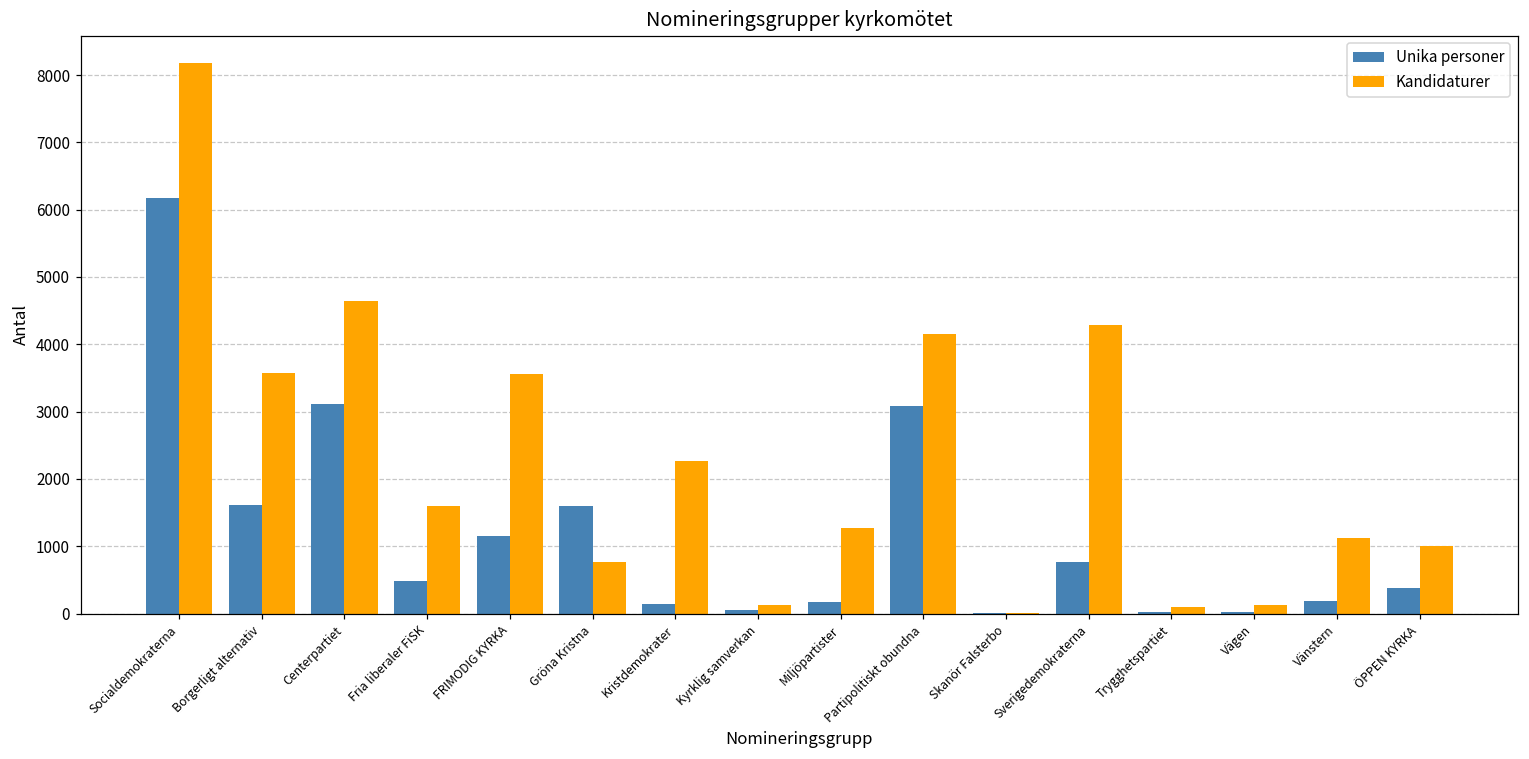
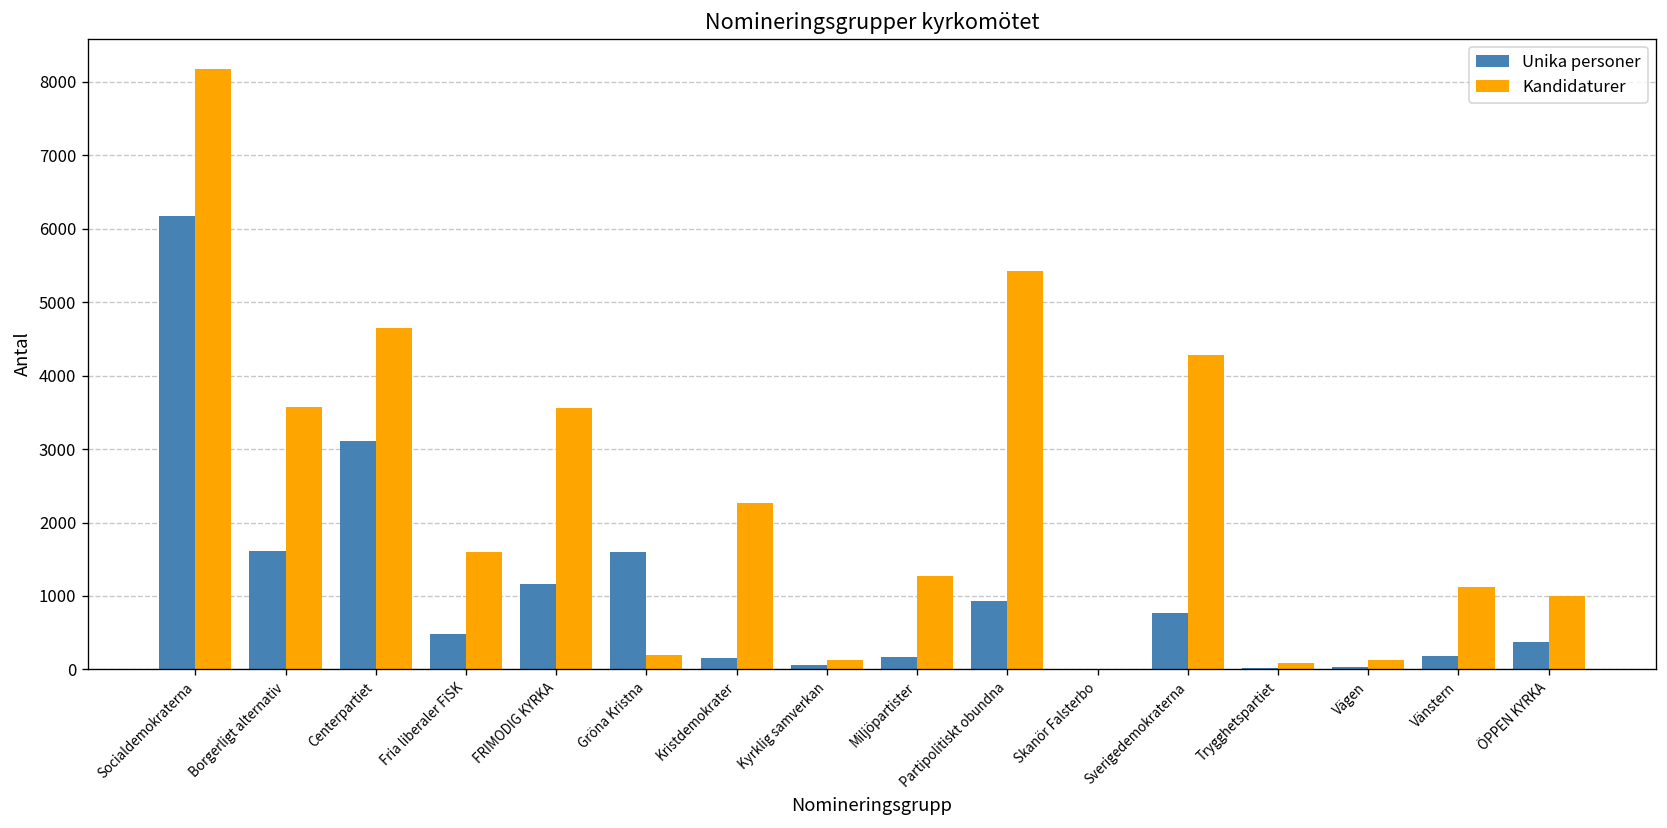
Kandidaturer, Gröna Kristna: 800 -> 200
Unika personer, Partipolitiskt obundna: 3100 -> 900
Kandidaturer, Partipolitiskt obundna: 4200 -> 5400
